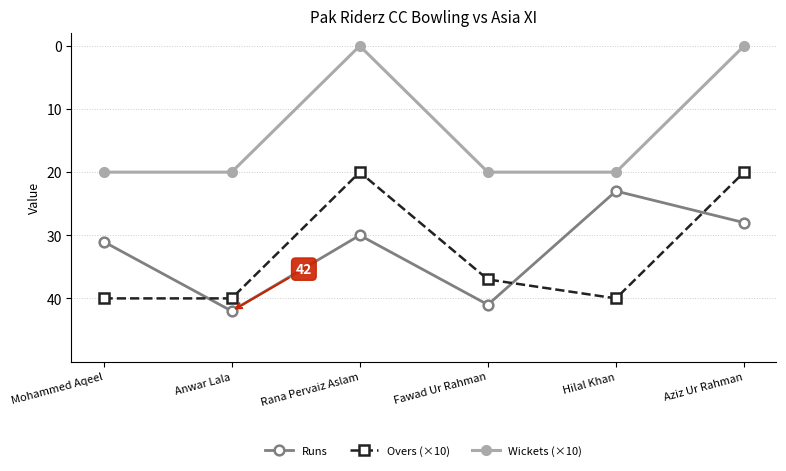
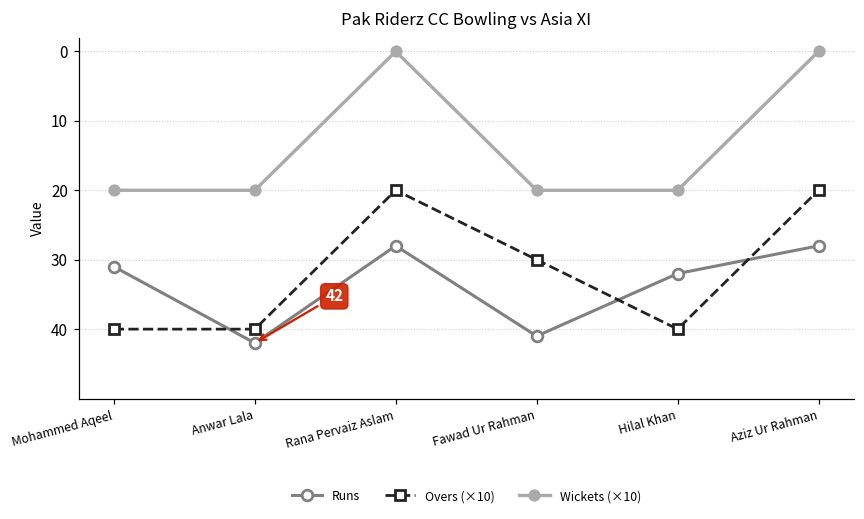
Runs, Rana Pervaiz Aslam: 30 -> 28
Overs (×10), Fawad Ur Rahman: 37 -> 30
Runs, Hilal Khan: 23 -> 32
